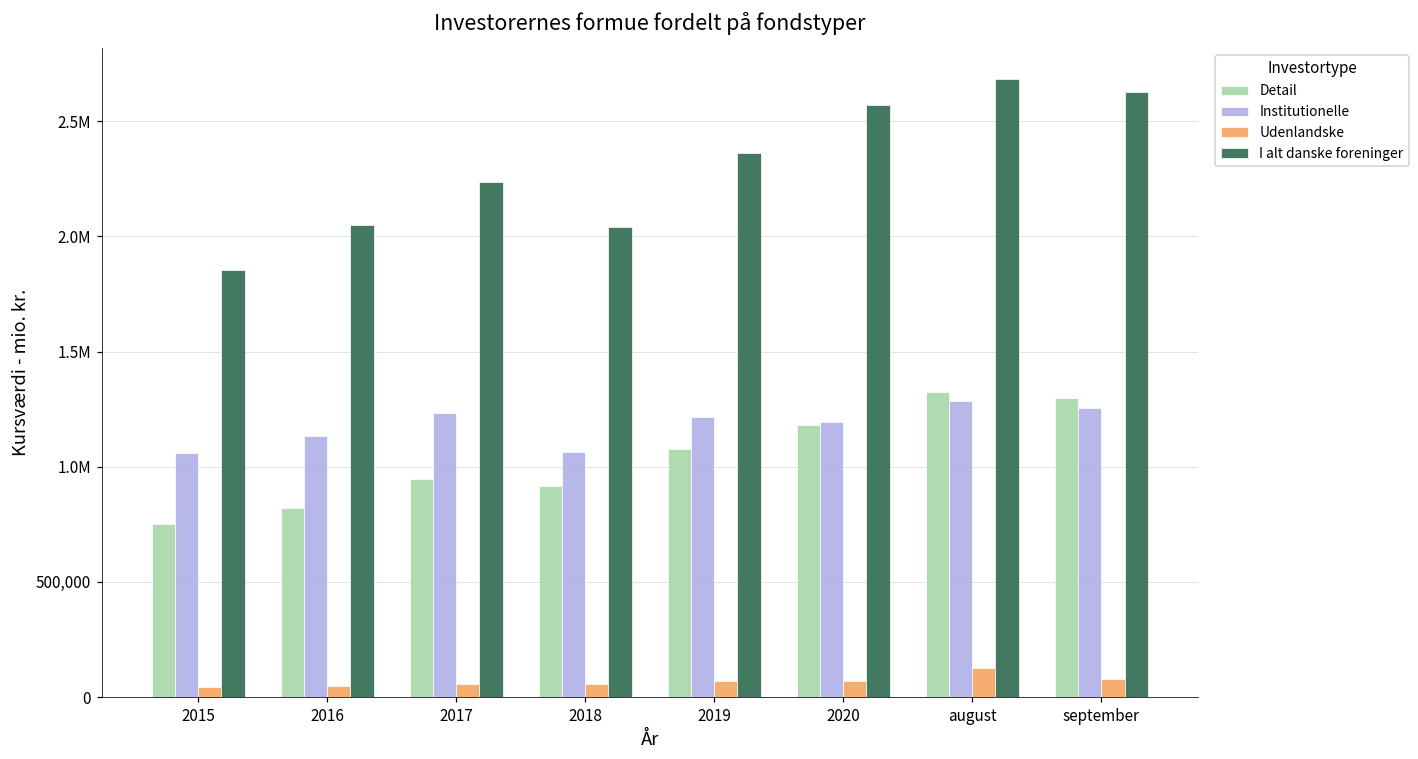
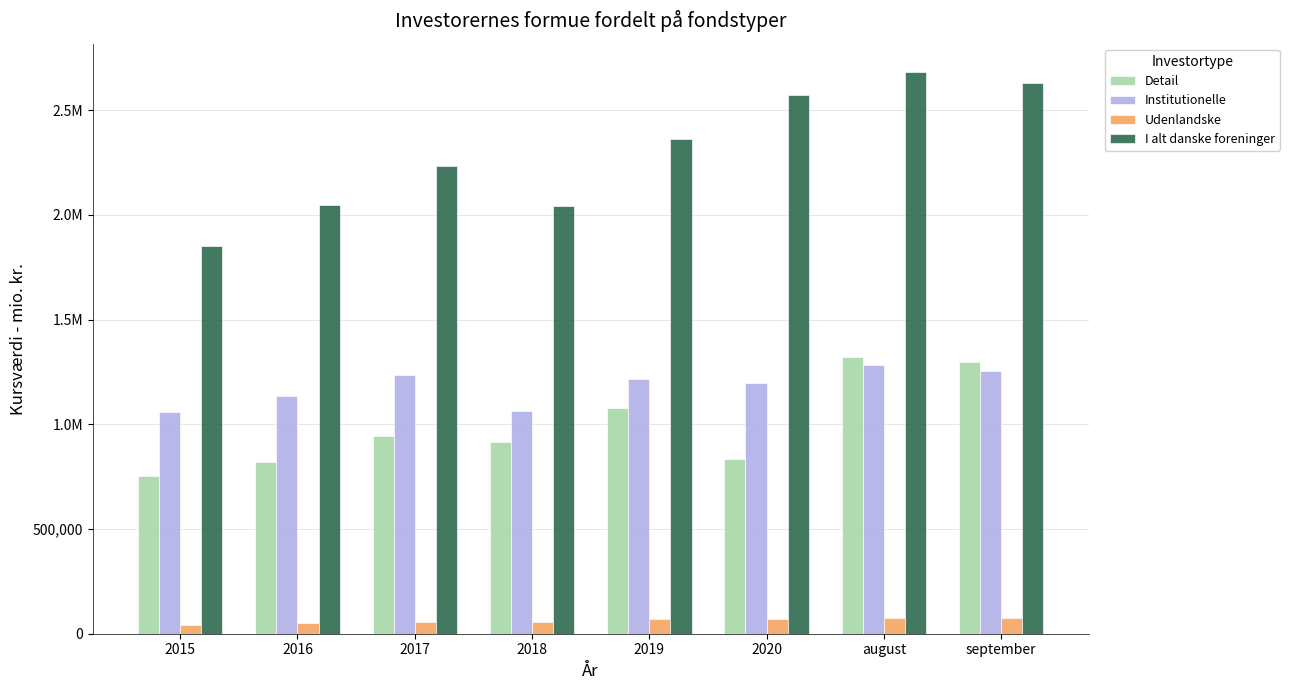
Detail, 2020: 1,180,000 -> 830,000
Udenlandske, august: 130,000 -> 80,000
